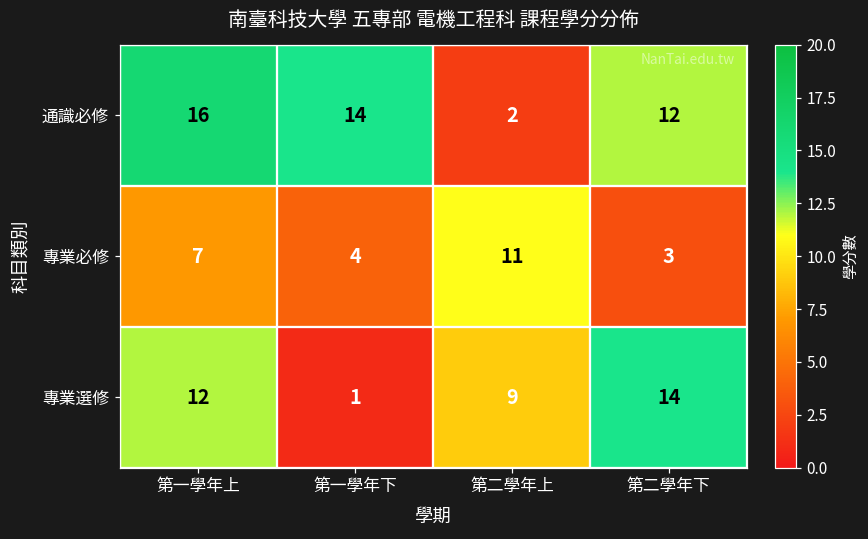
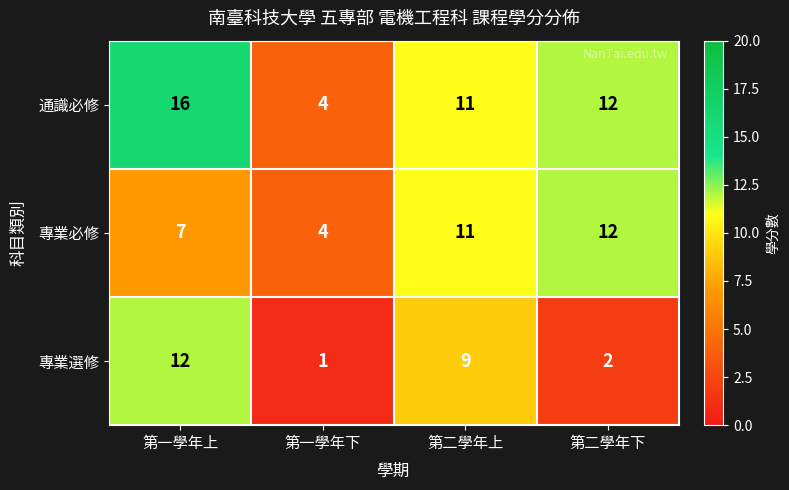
通識必修, 第一學年下: 14 -> 4
通識必修, 第二學年上: 2 -> 11
專業必修, 第二學年下: 3 -> 12
專業選修, 第二學年下: 14 -> 2
